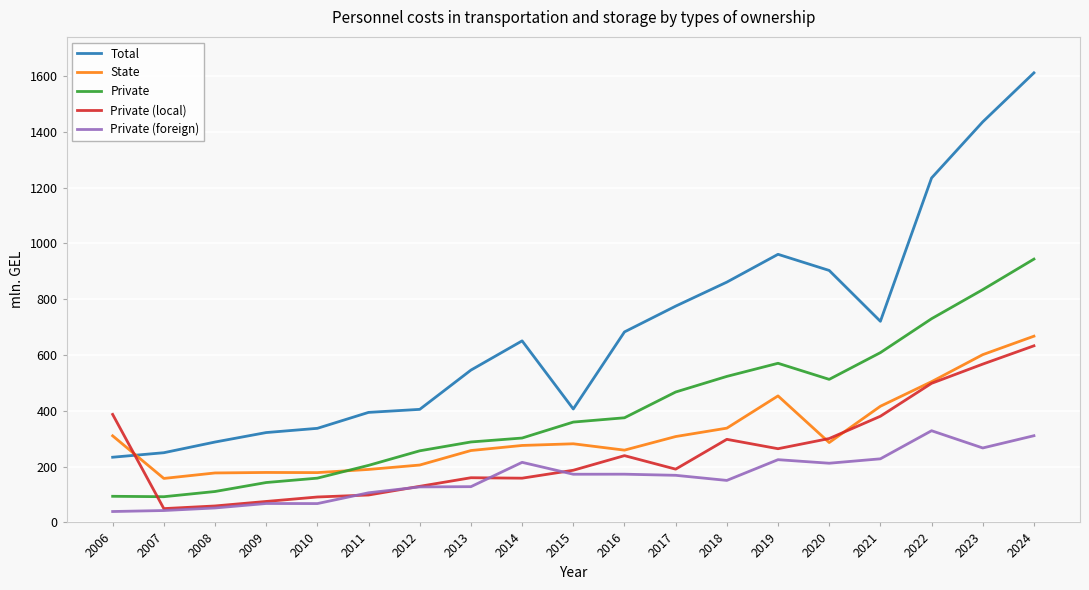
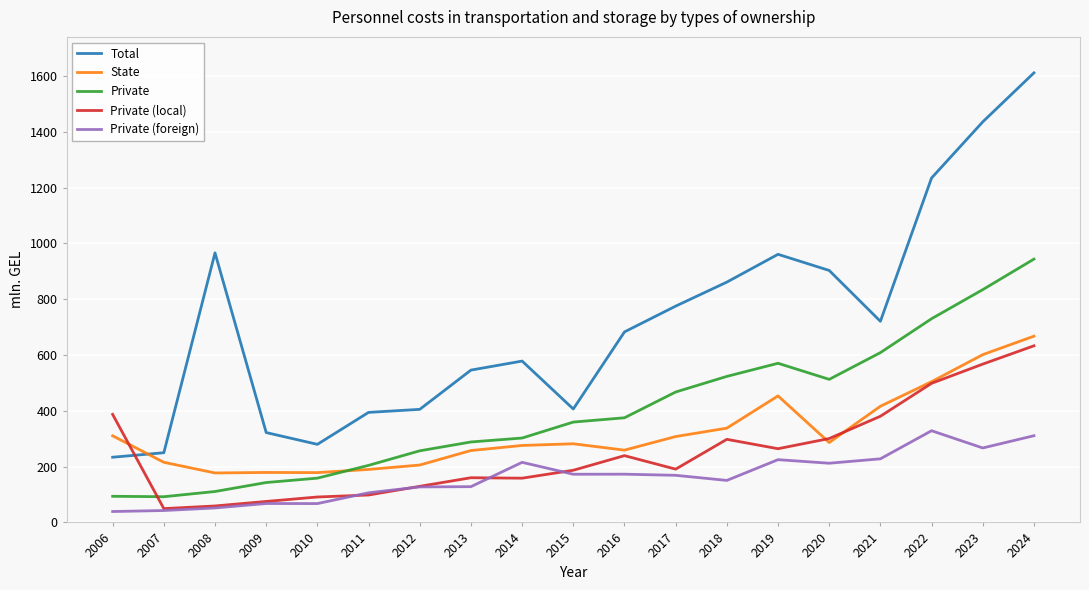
State, 2007: 160 -> 220
Total, 2008: 290 -> 970
Total, 2010: 340 -> 280
Total, 2014: 650 -> 580
